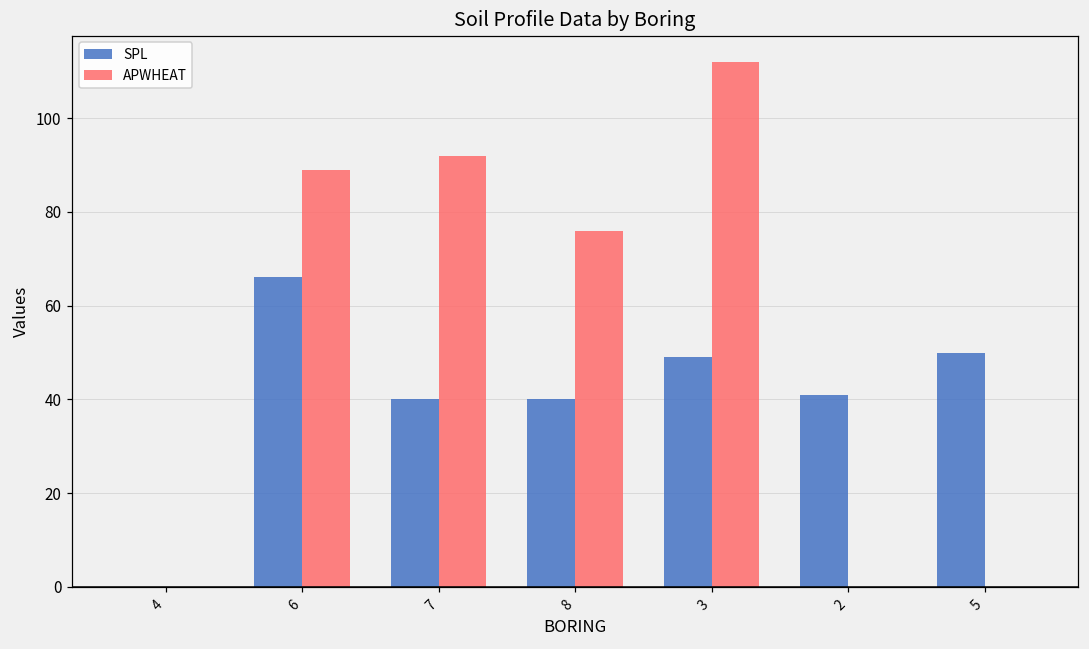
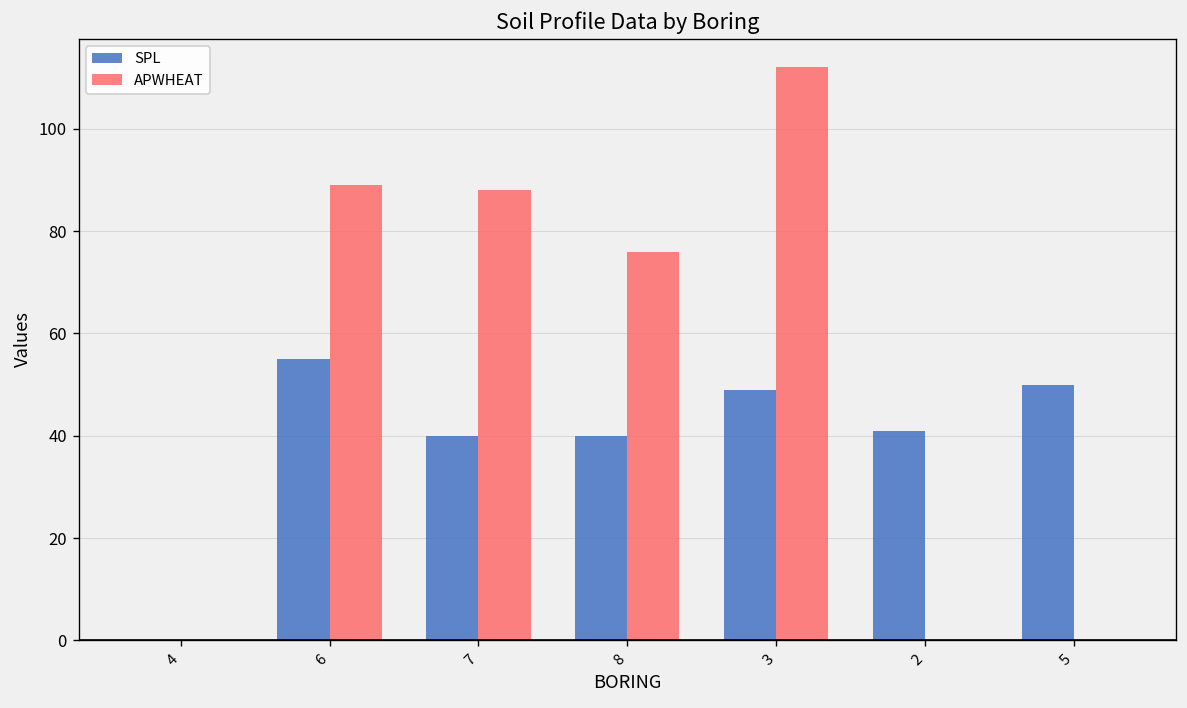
SPL, 6: 66 -> 55
APWHEAT, 7: 92 -> 88
